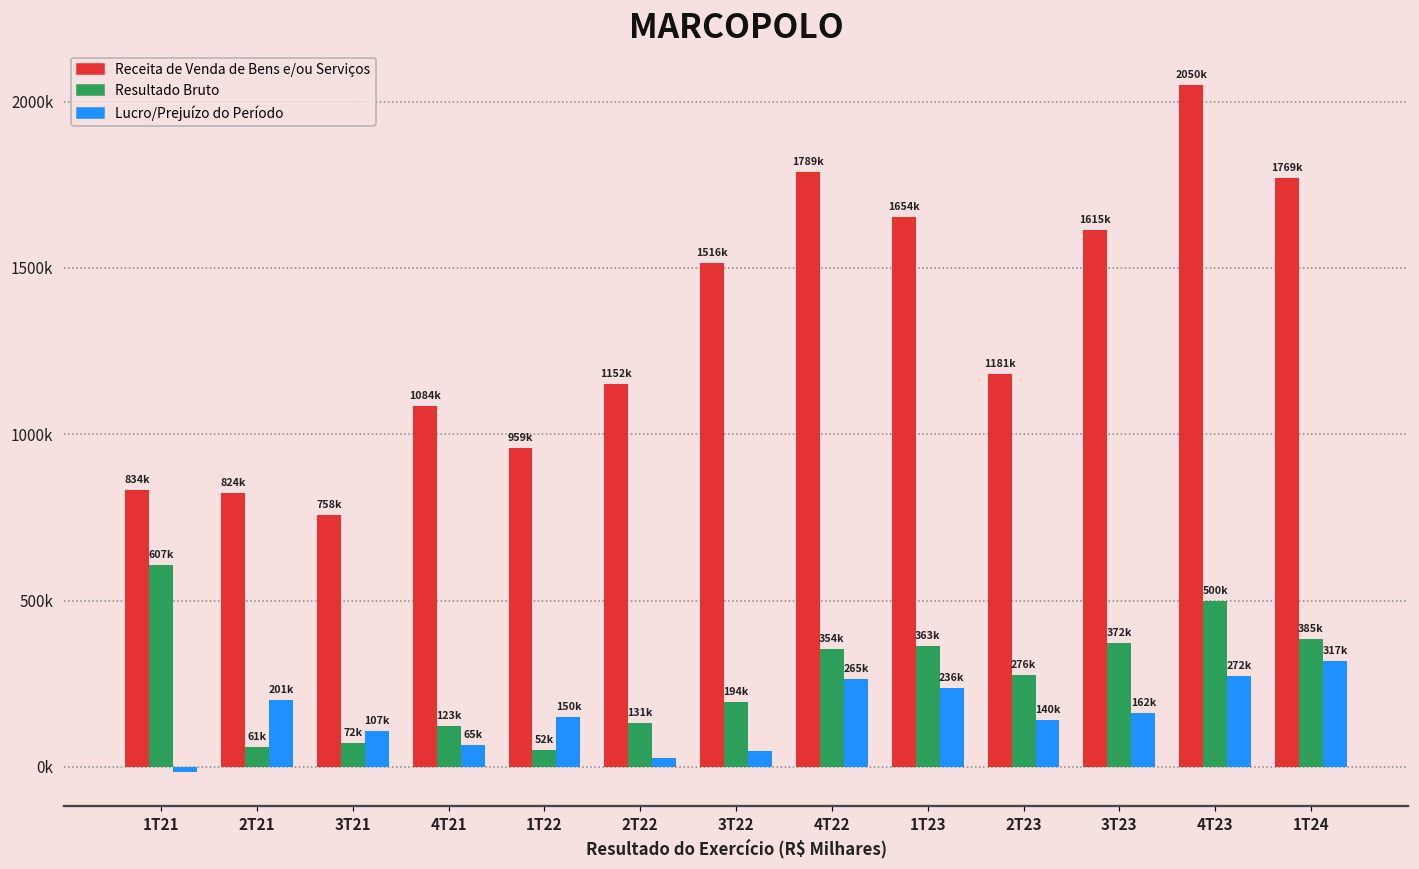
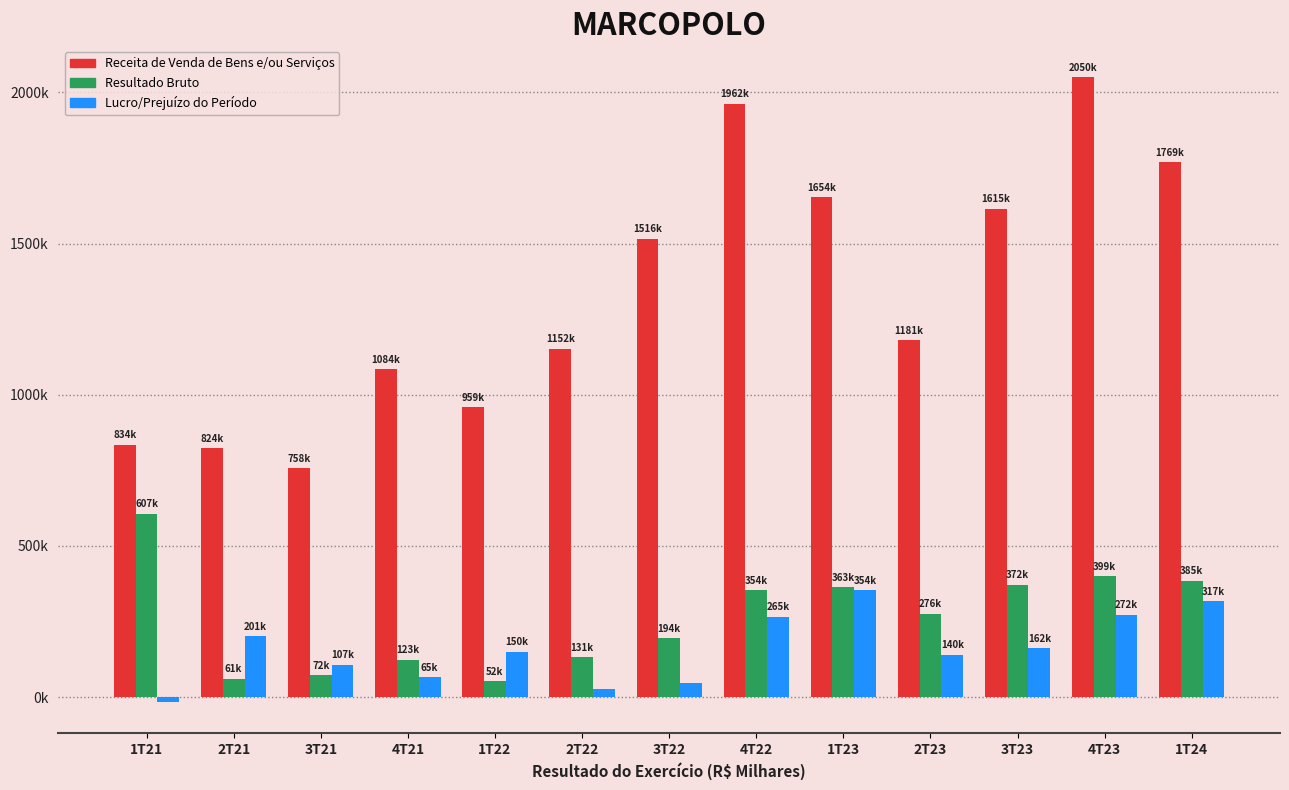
Receita de Venda de Bens e/ou Serviços, 4T22: 1789k -> 1962k
Lucro/Prejuízo do Período, 1T23: 236k -> 354k
Resultado Bruto, 4T23: 500k -> 399k
